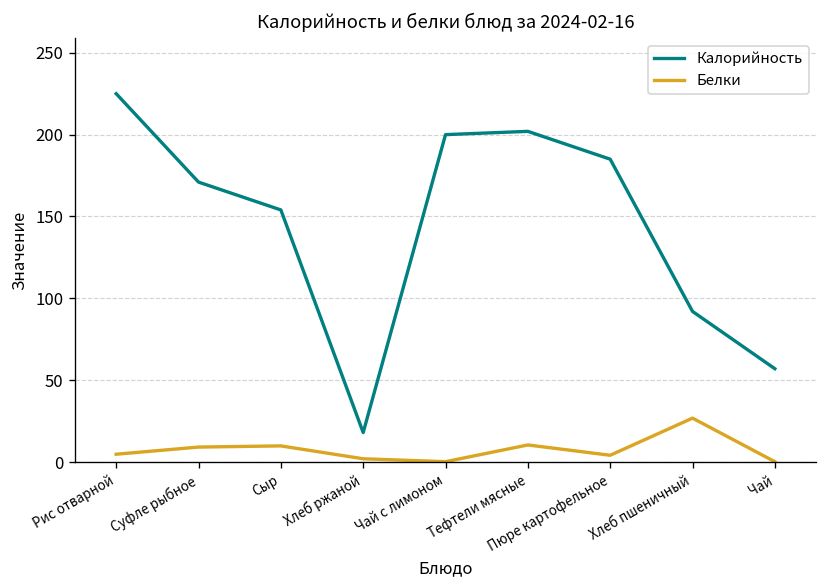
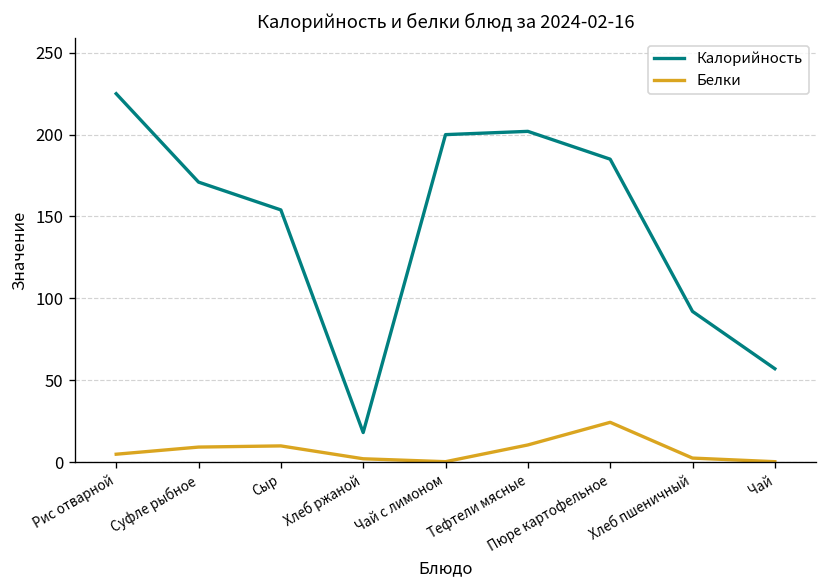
Белки, Пюре картофельное: 4 -> 24
Белки, Хлеб пшеничный: 27 -> 2
